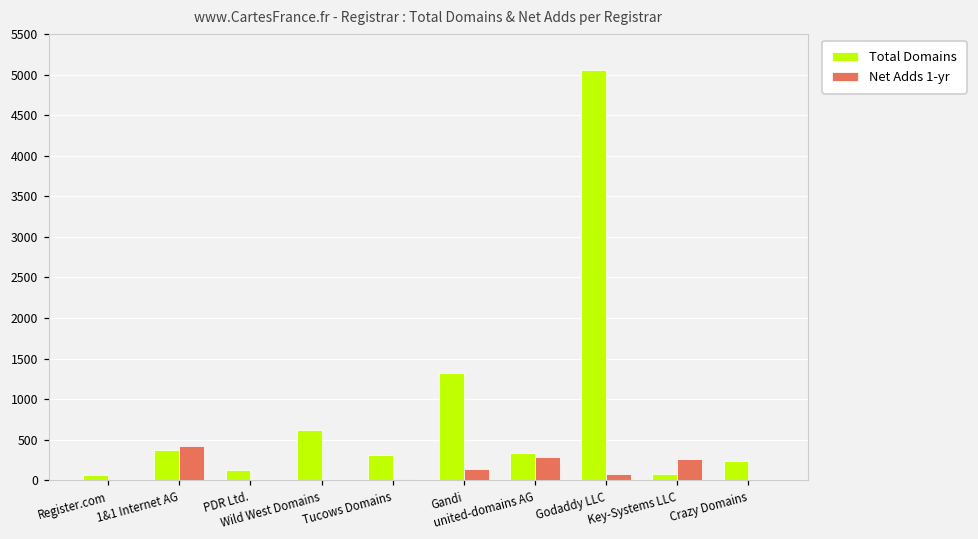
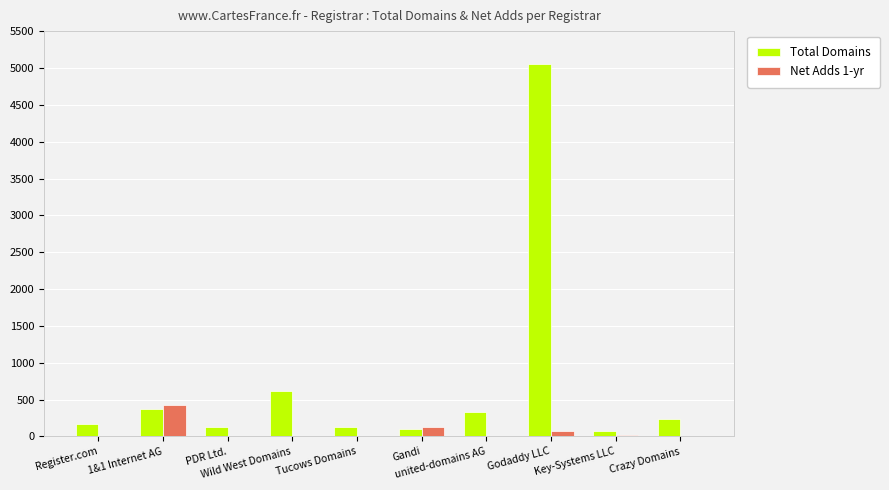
Total Domains, Register.com: 100 -> 200
Total Domains, Tucows Domains: 300 -> 100
Total Domains, Gandi: 1300 -> 100
Net Adds 1-yr, united-domains AG: 300 -> 0
Net Adds 1-yr, Key-Systems LLC: 300 -> 0
